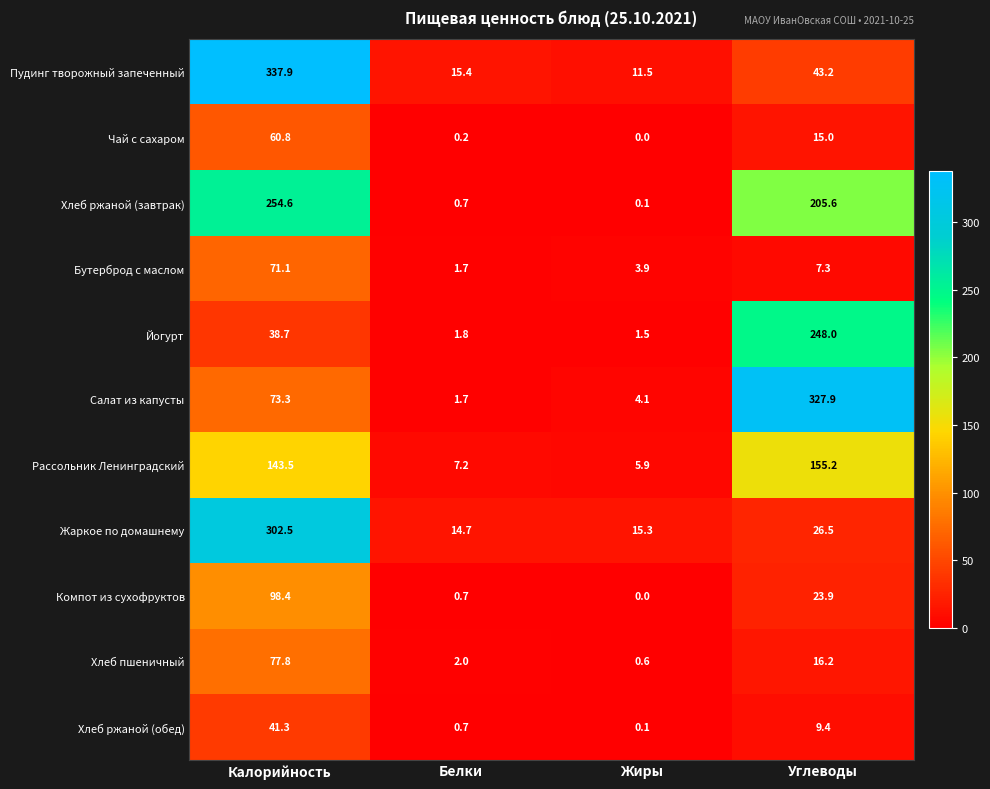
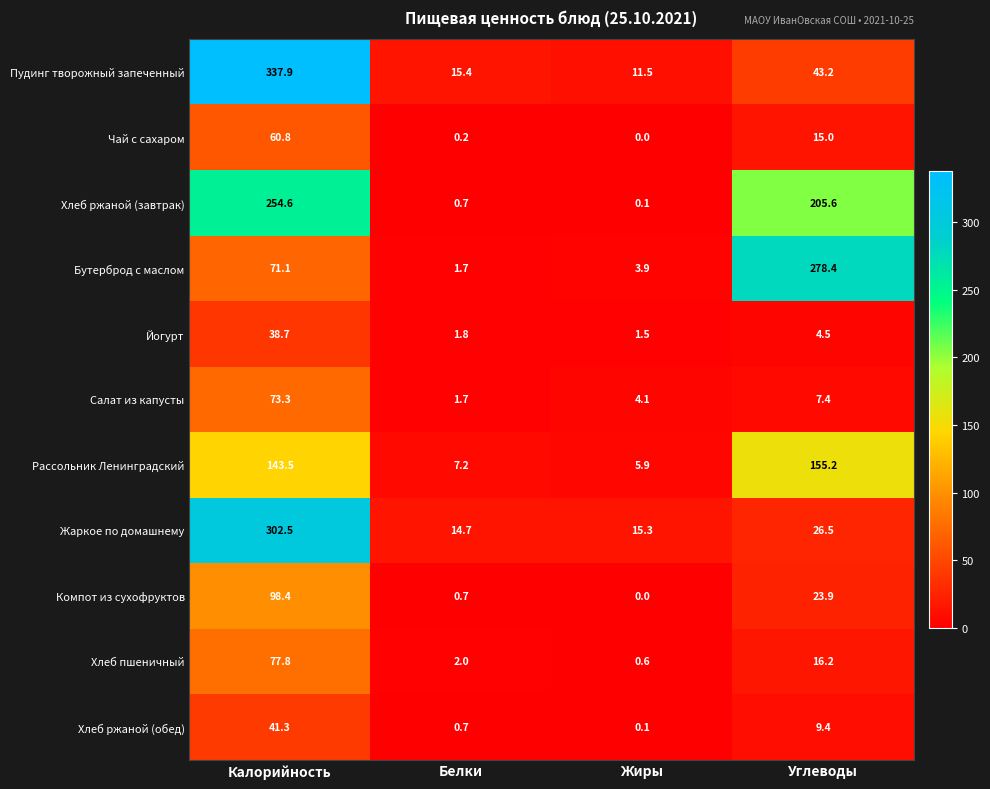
Бутерброд с маслом, Углеводы: 7.3 -> 278.4
Йогурт, Углеводы: 248.0 -> 4.5
Салат из капусты, Углеводы: 327.9 -> 7.4
